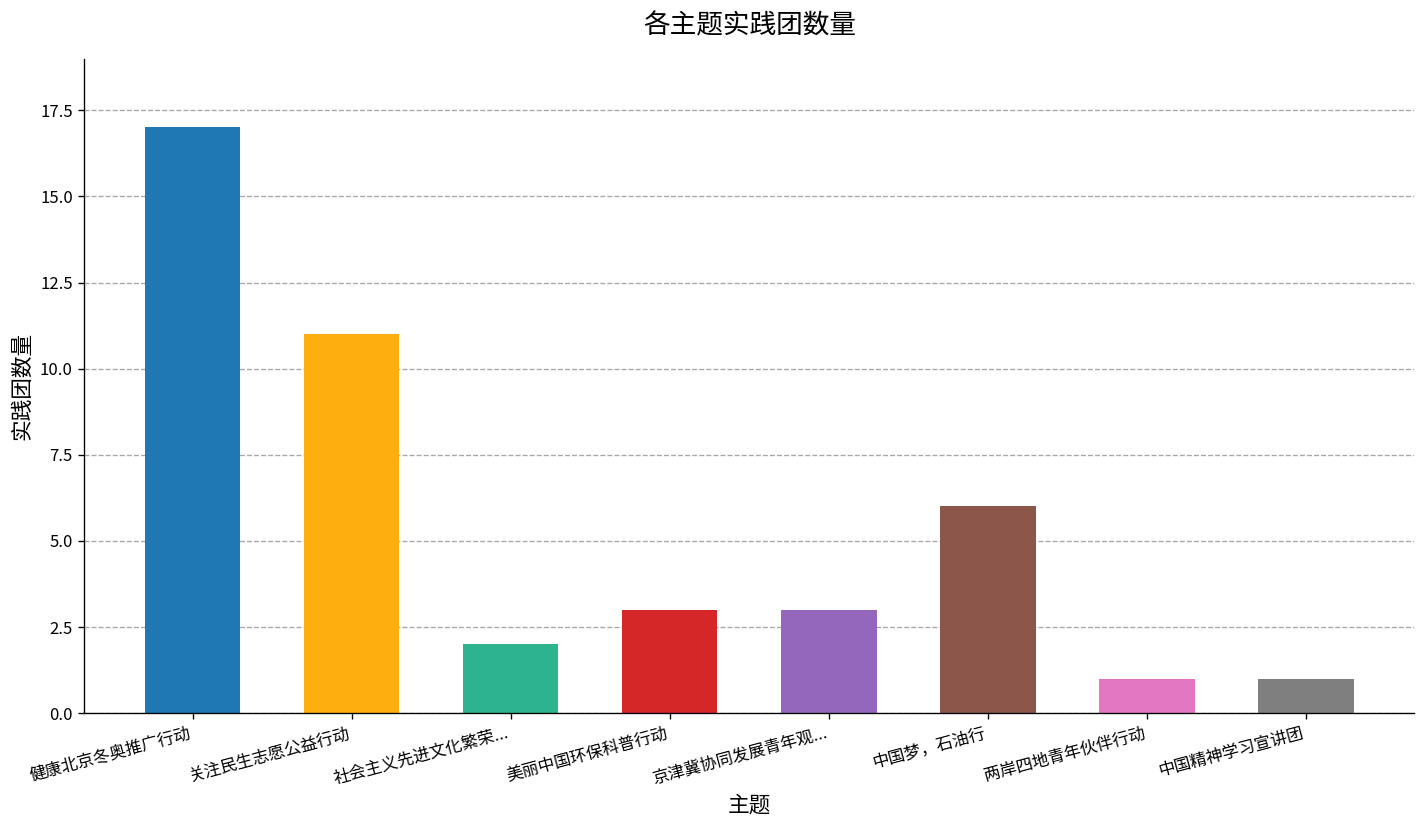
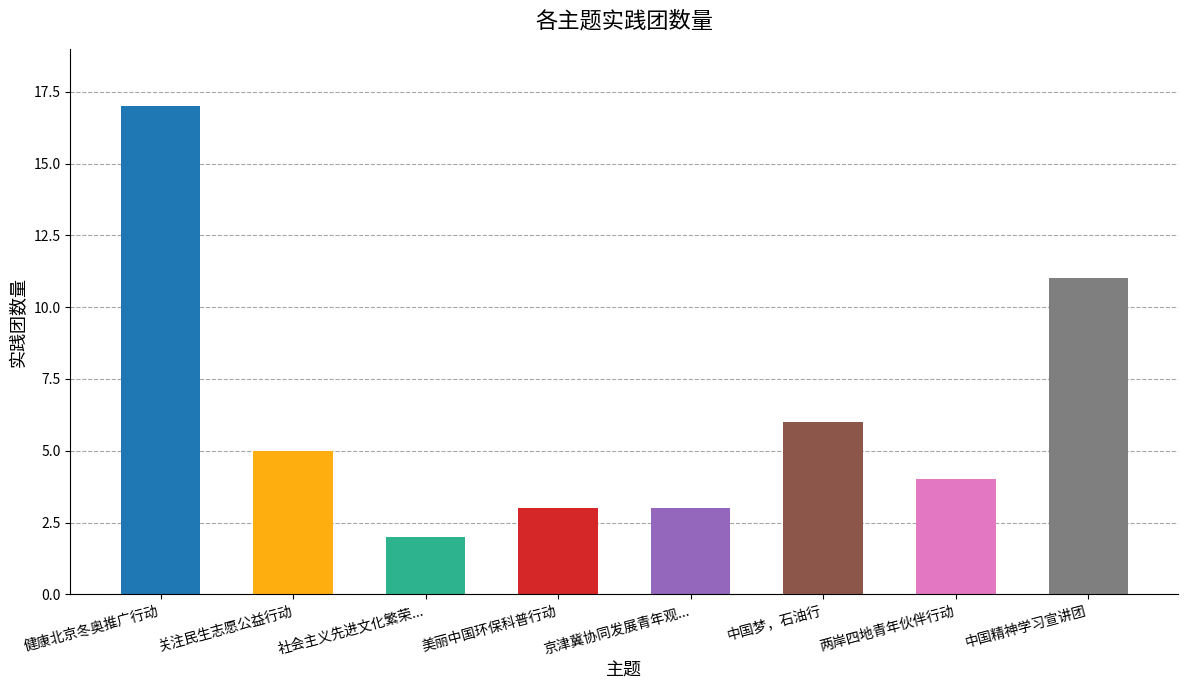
关注民生志愿公益行动: 11 -> 5
两岸四地青年伙伴行动: 1 -> 4
中国精神学习宣讲团: 1 -> 11
